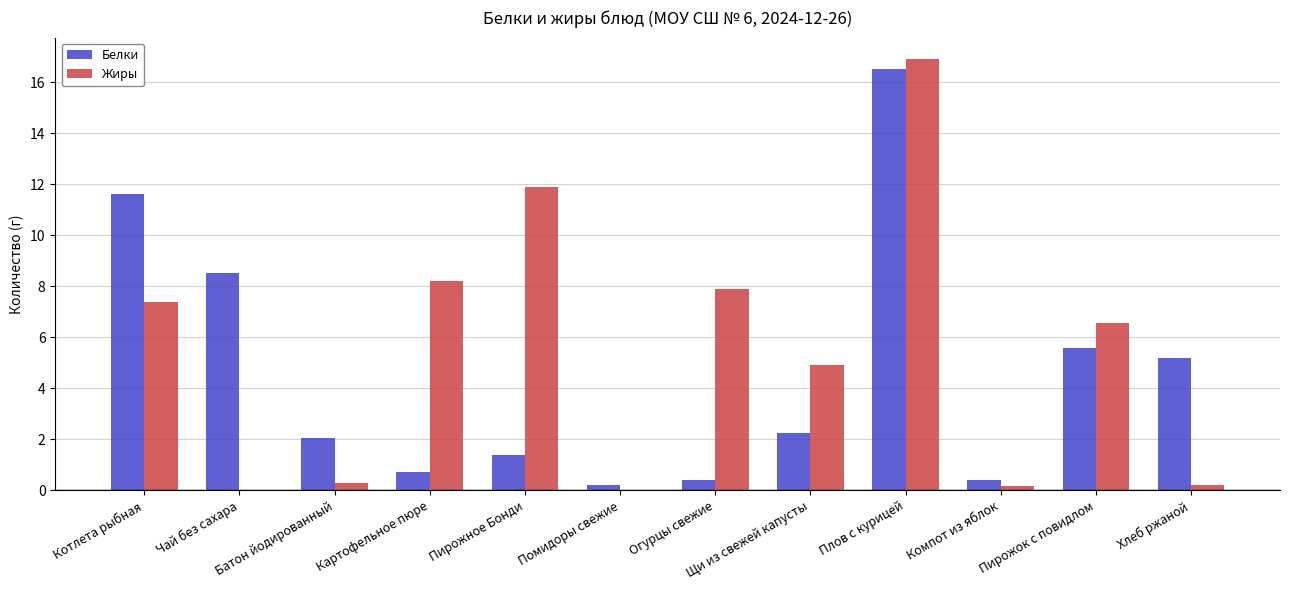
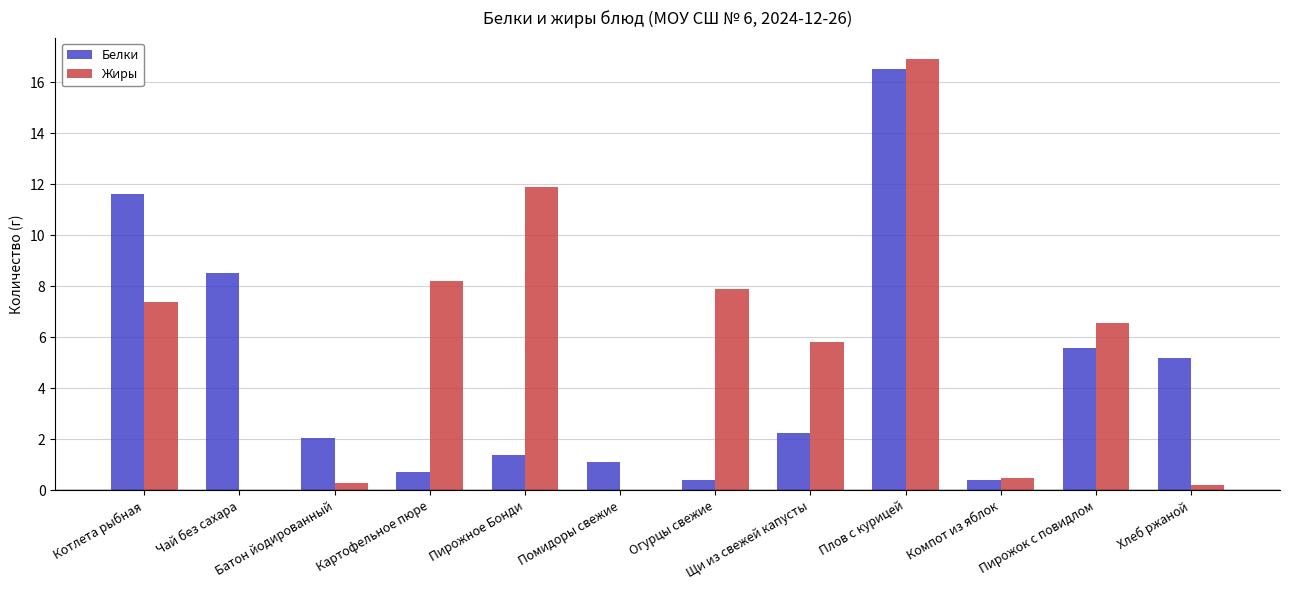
Белки, Помидоры свежие: 0.2 -> 1.1
Жиры, Щи из свежей капусты: 4.9 -> 5.8
Жиры, Компот из яблок: 0.2 -> 0.5
